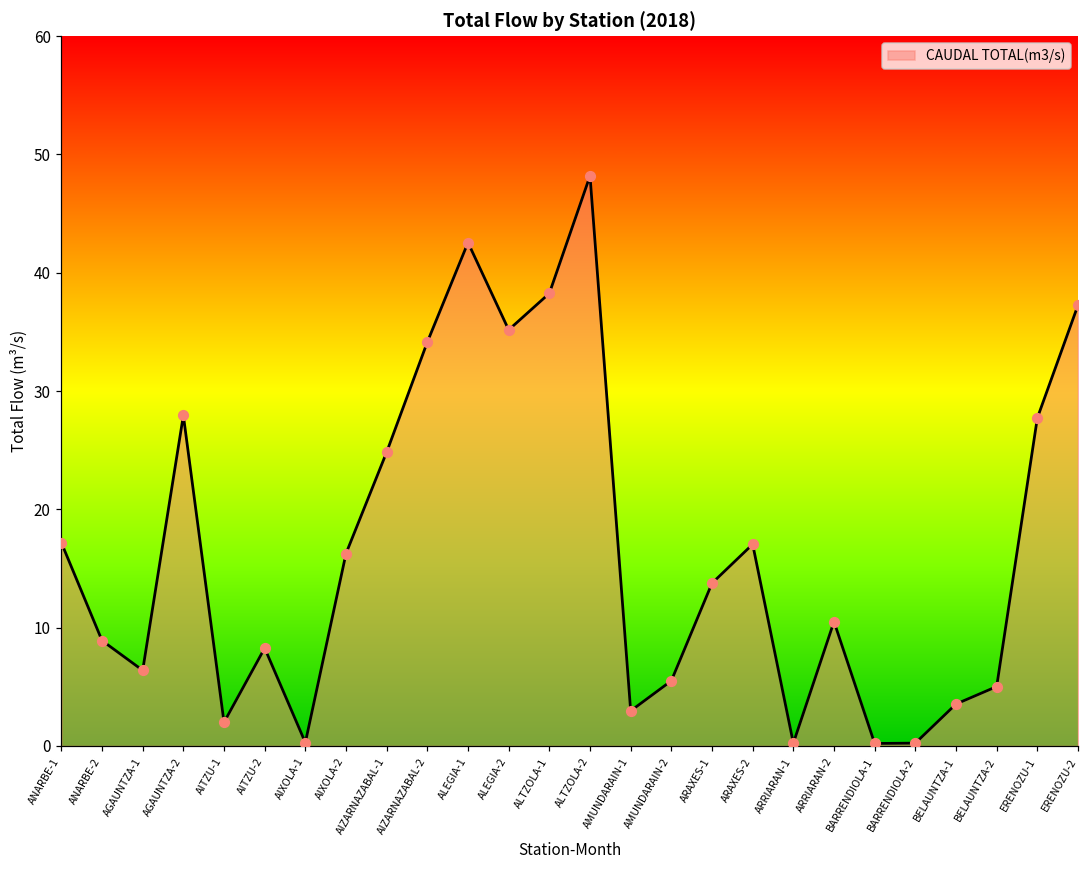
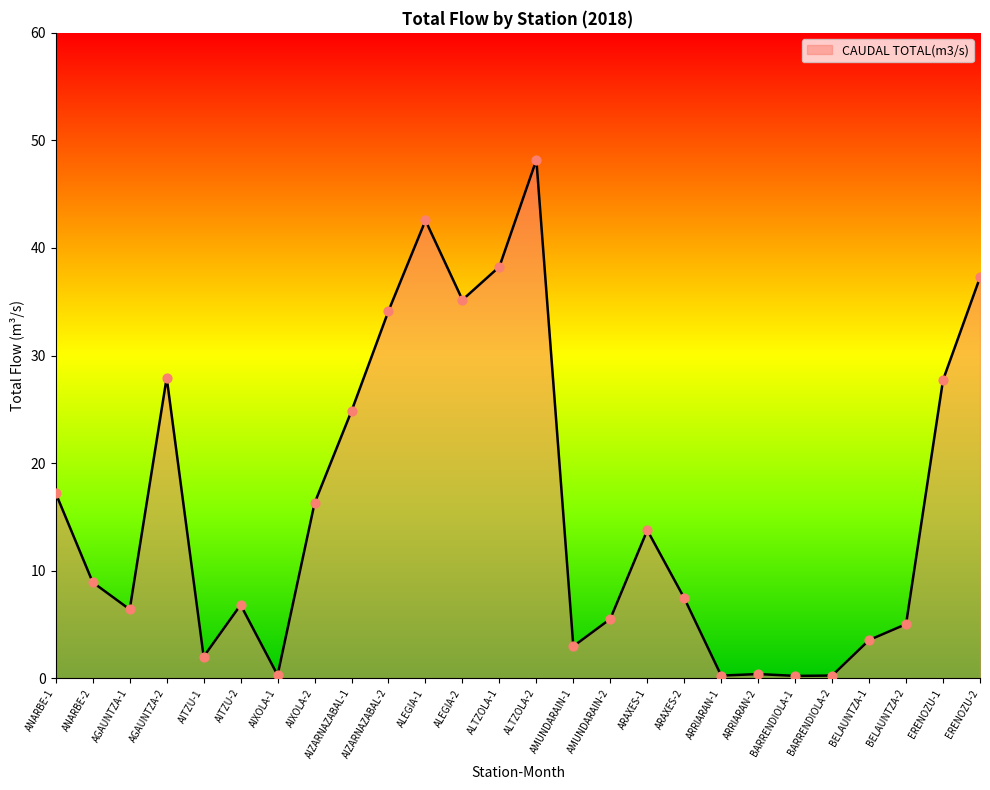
AITZU-2: 8.3 -> 6.8
ARAXES-2: 17.1 -> 7.4
ARRIARAN-2: 10.5 -> 0.4
